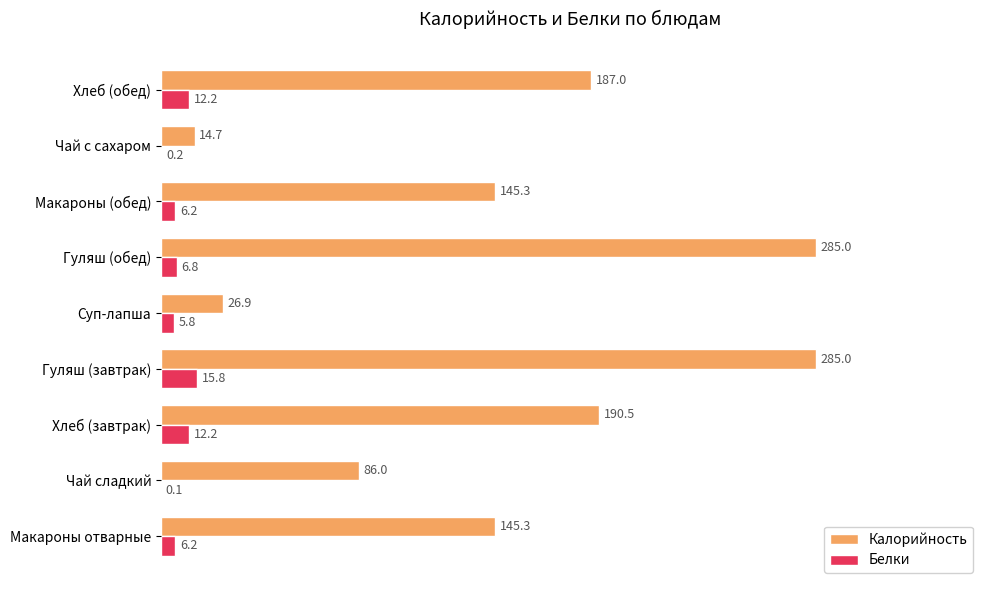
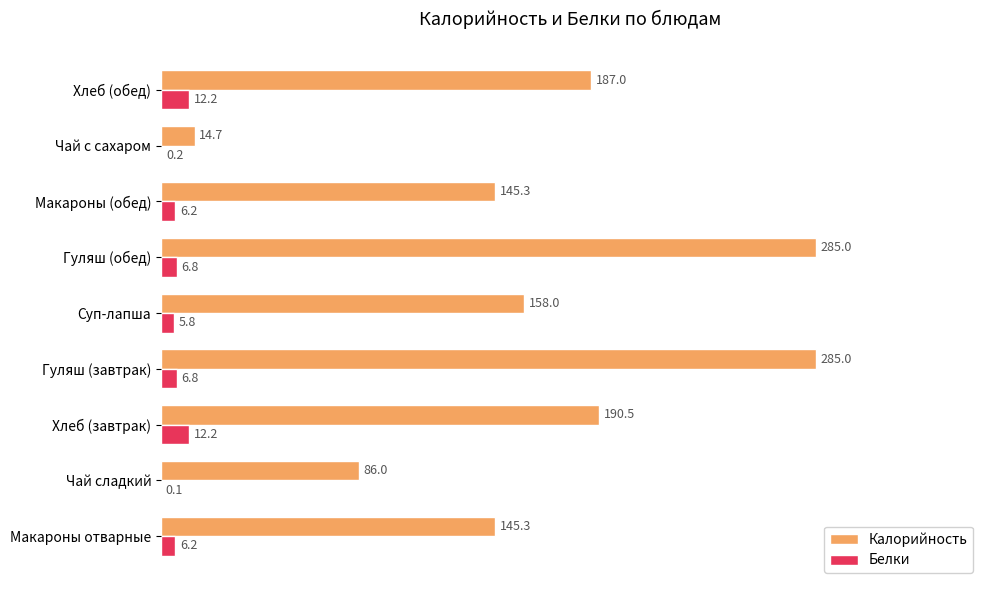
Калорийность, Суп-лапша: 26.9 -> 158.0
Белки, Гуляш (завтрак): 15.8 -> 6.8
